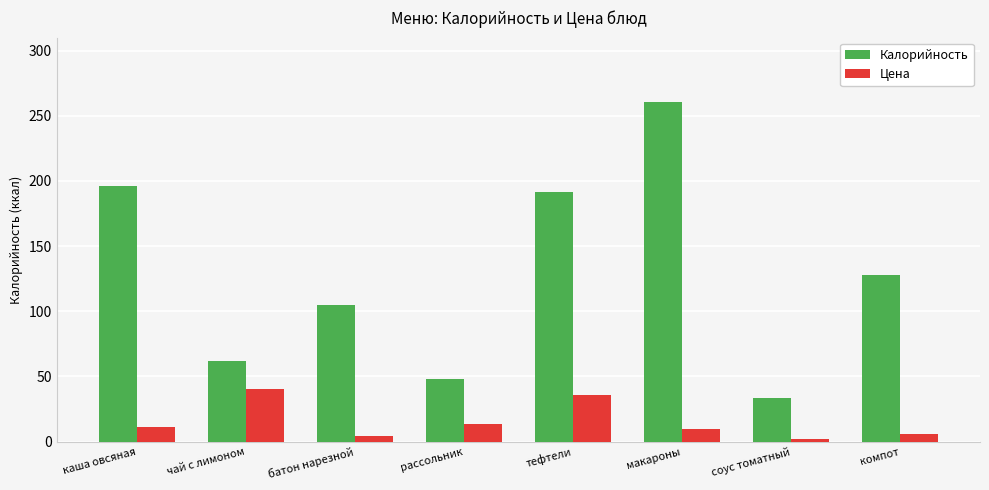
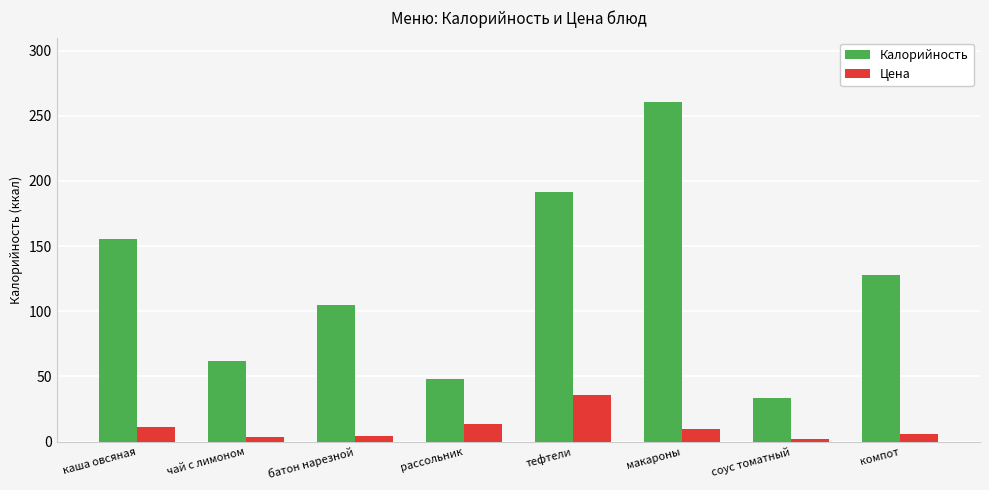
Калорийность, каша овсяная: 196 -> 156
Цена, чай с лимоном: 41 -> 4
